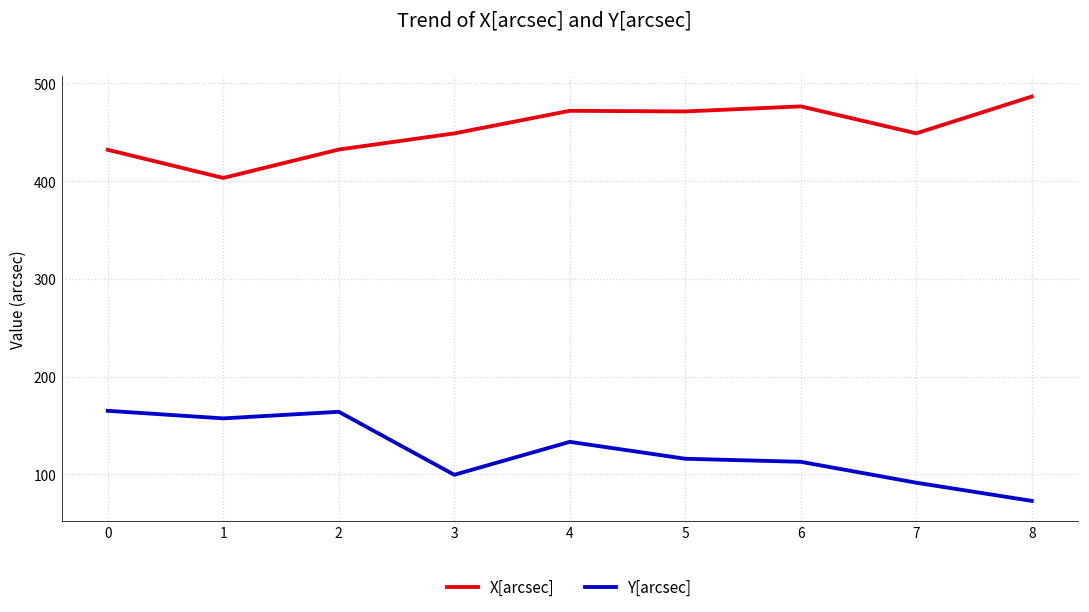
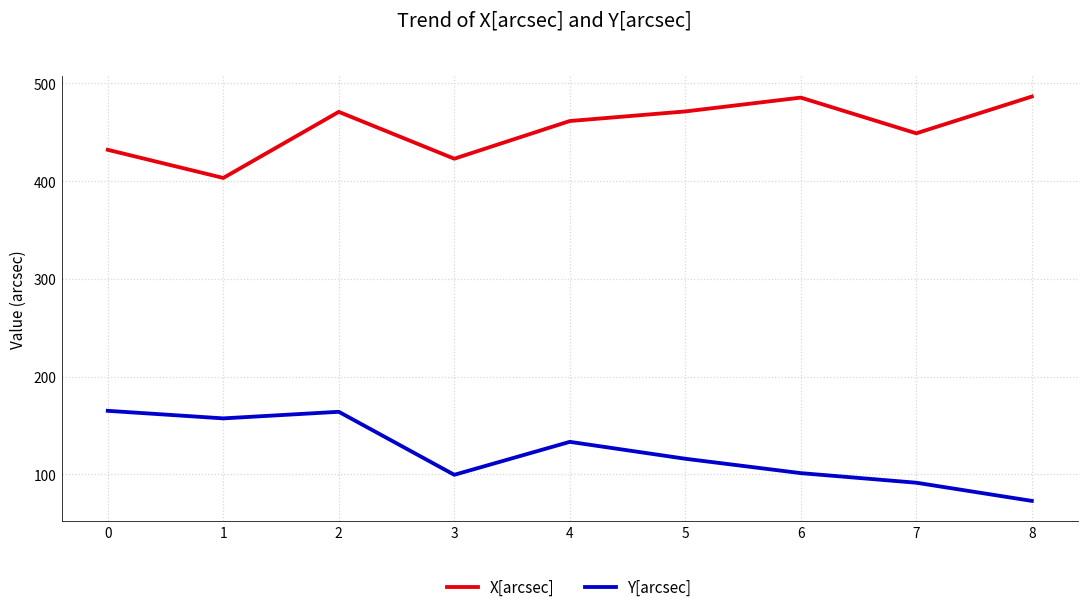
X[arcsec], 2: 430 -> 470
X[arcsec], 3: 450 -> 420
X[arcsec], 4: 470 -> 460
X[arcsec], 6: 480 -> 490
Y[arcsec], 6: 110 -> 100
